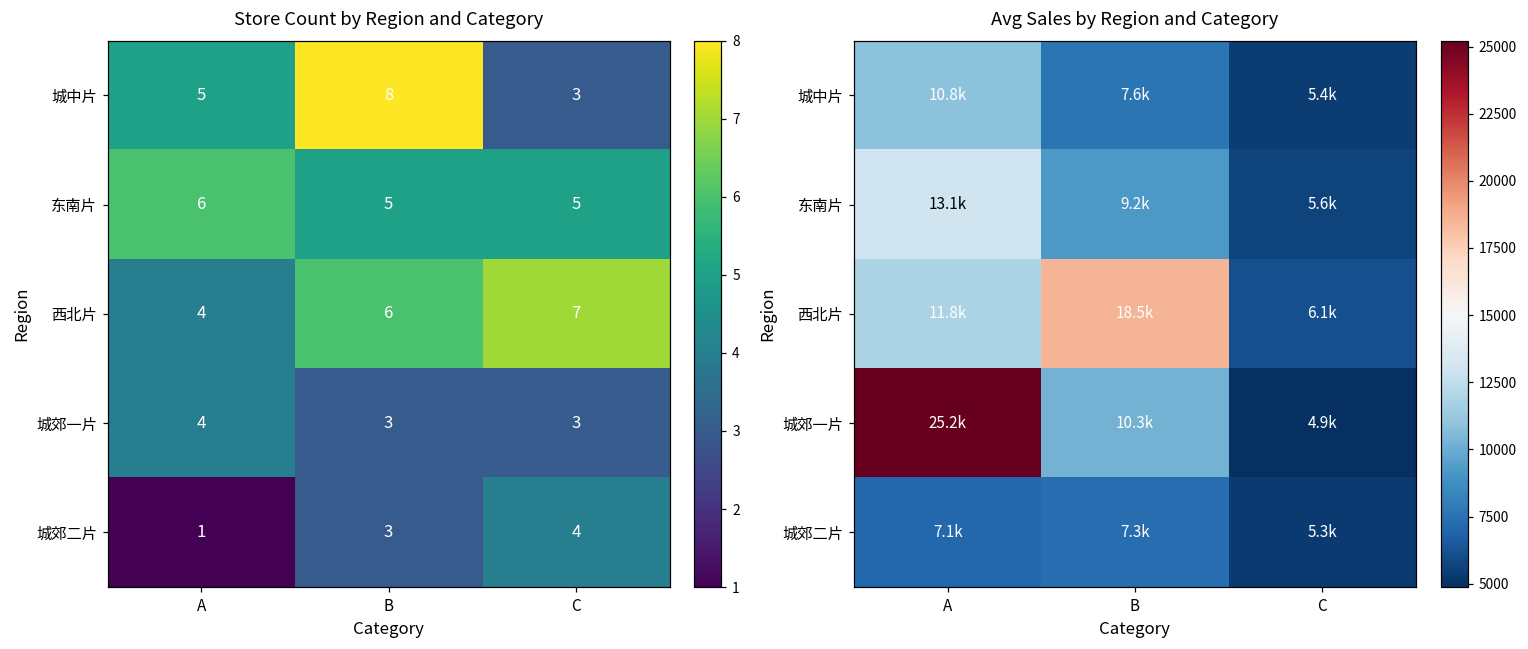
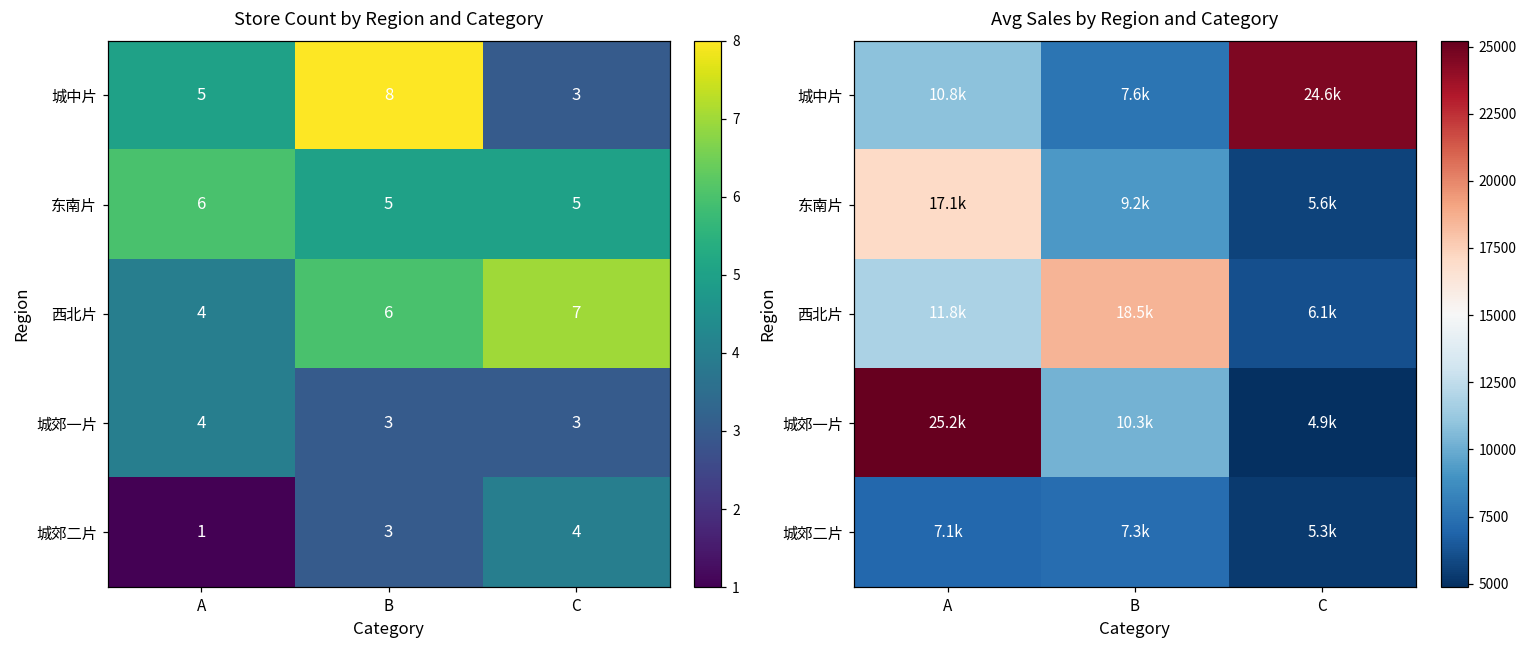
Avg Sales by Region and Category, 城中片, C: 5.4k -> 24.6k
Avg Sales by Region and Category, 东南片, A: 13.1k -> 17.1k
